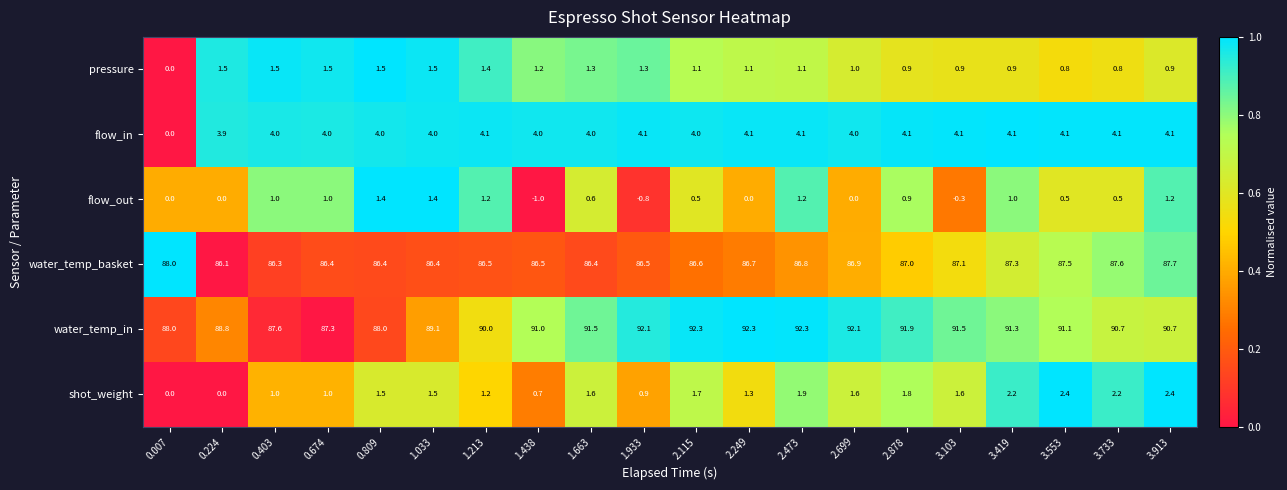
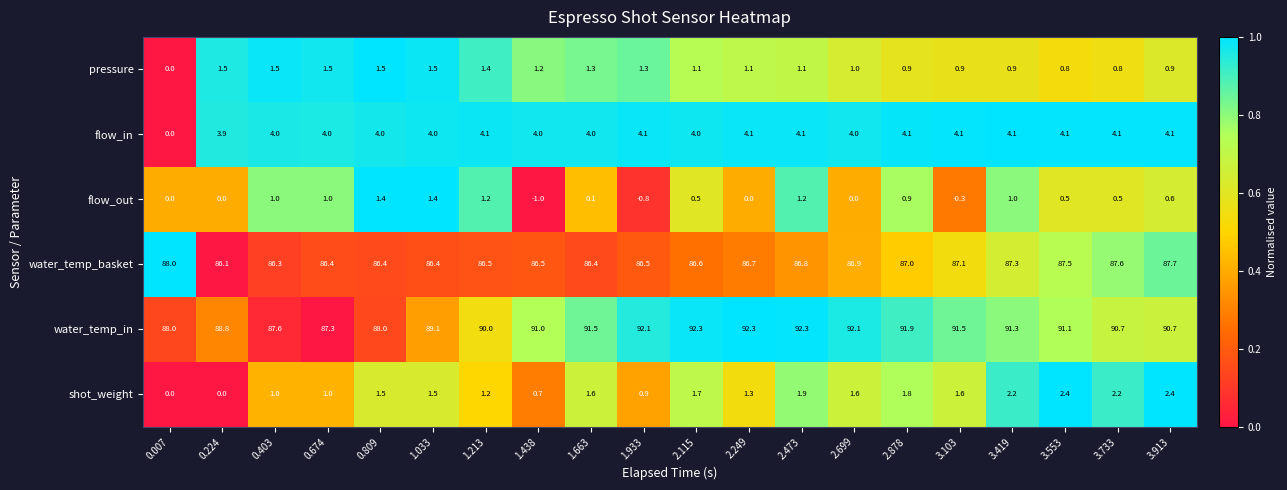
flow_out, 1.663: 0.6 -> 0.1
flow_out, 3.913: 1.2 -> 0.6
